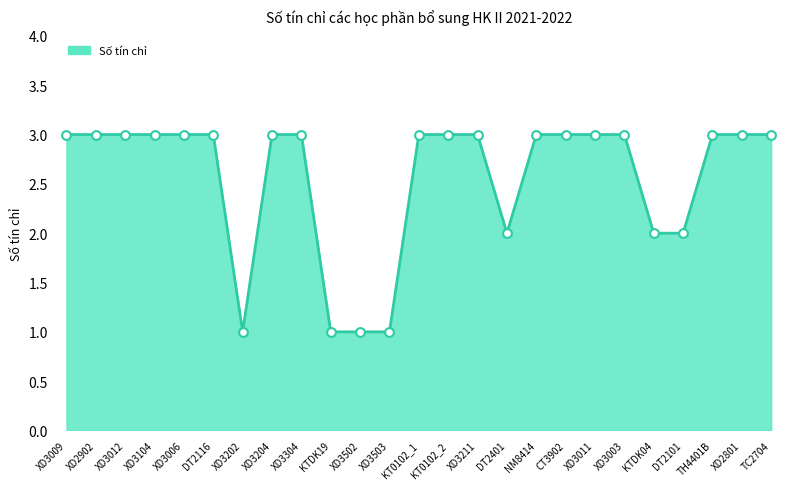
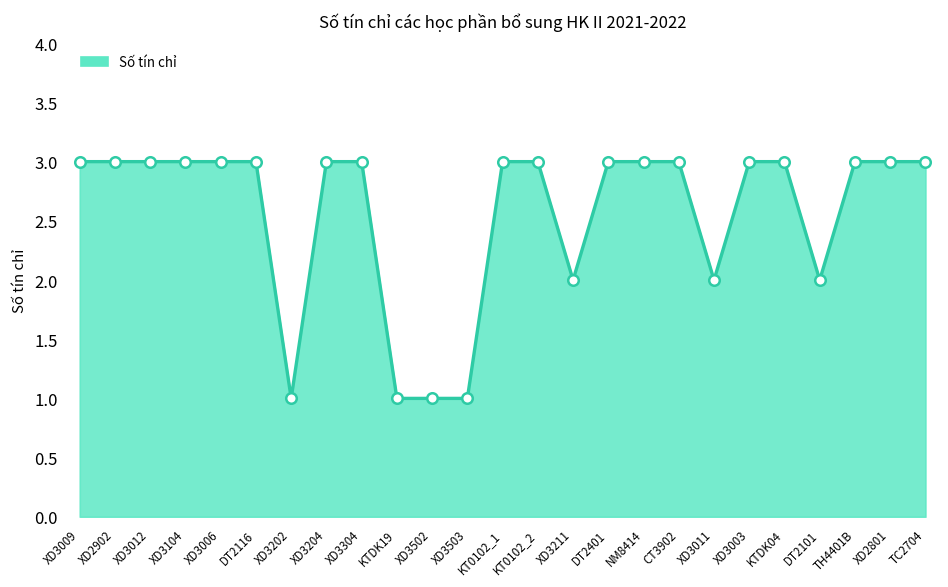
XD3211: 3 -> 2
DT2401: 2 -> 3
XD3011: 3 -> 2
KTDK04: 2 -> 3
